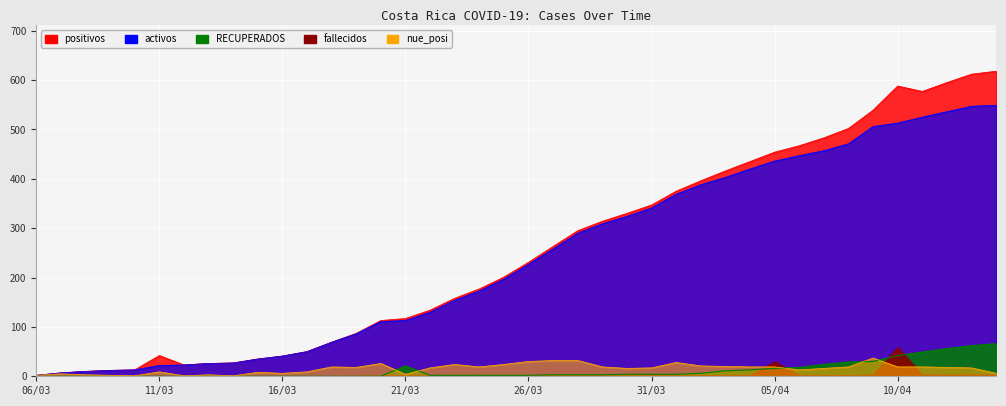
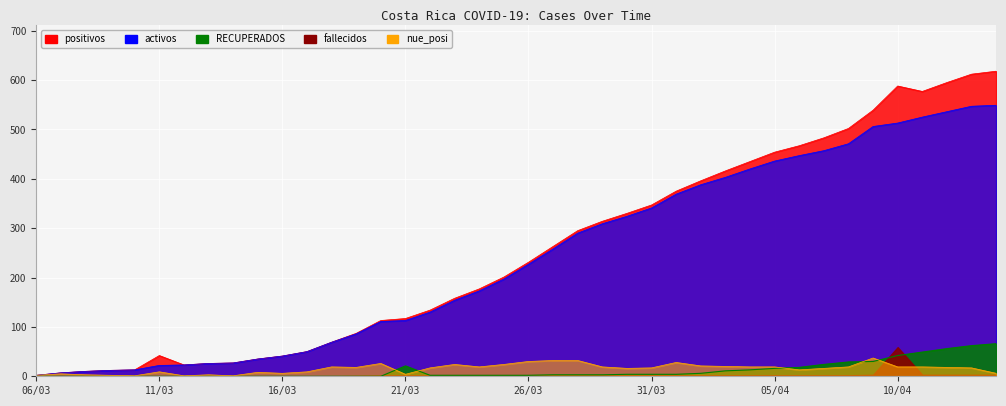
fallecidos, 05/04: 30 -> 0
